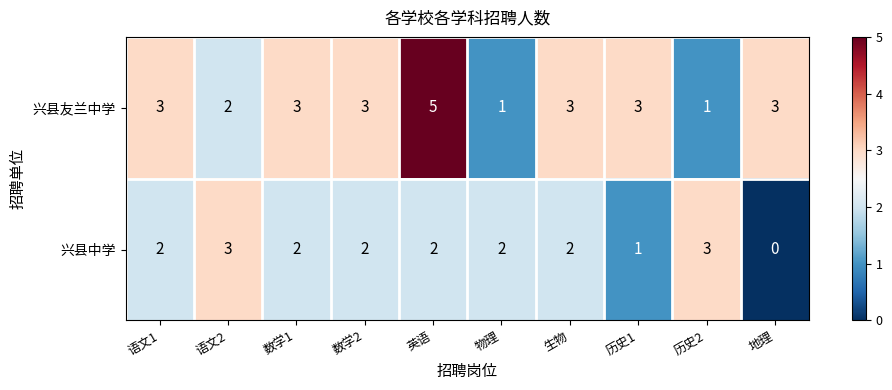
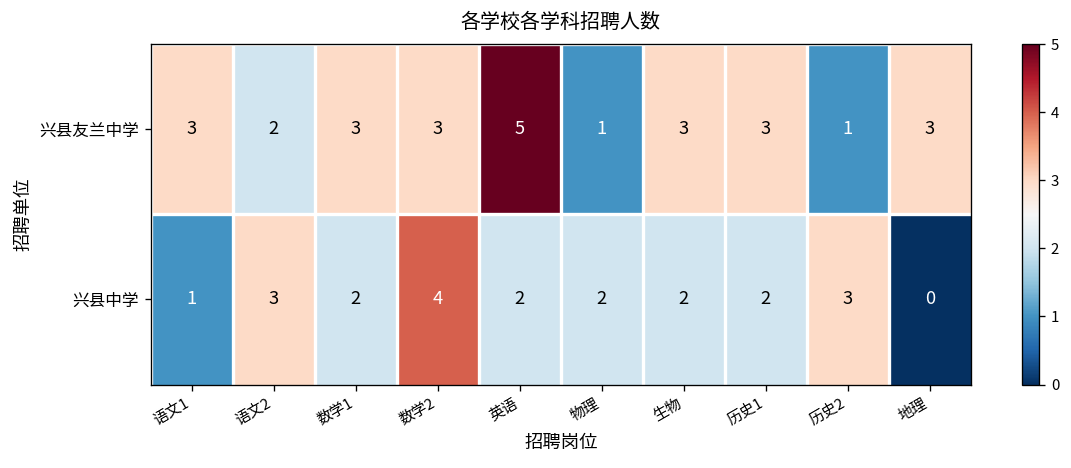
兴县中学, 语文1: 2 -> 1
兴县中学, 数学2: 2 -> 4
兴县中学, 历史1: 1 -> 2
